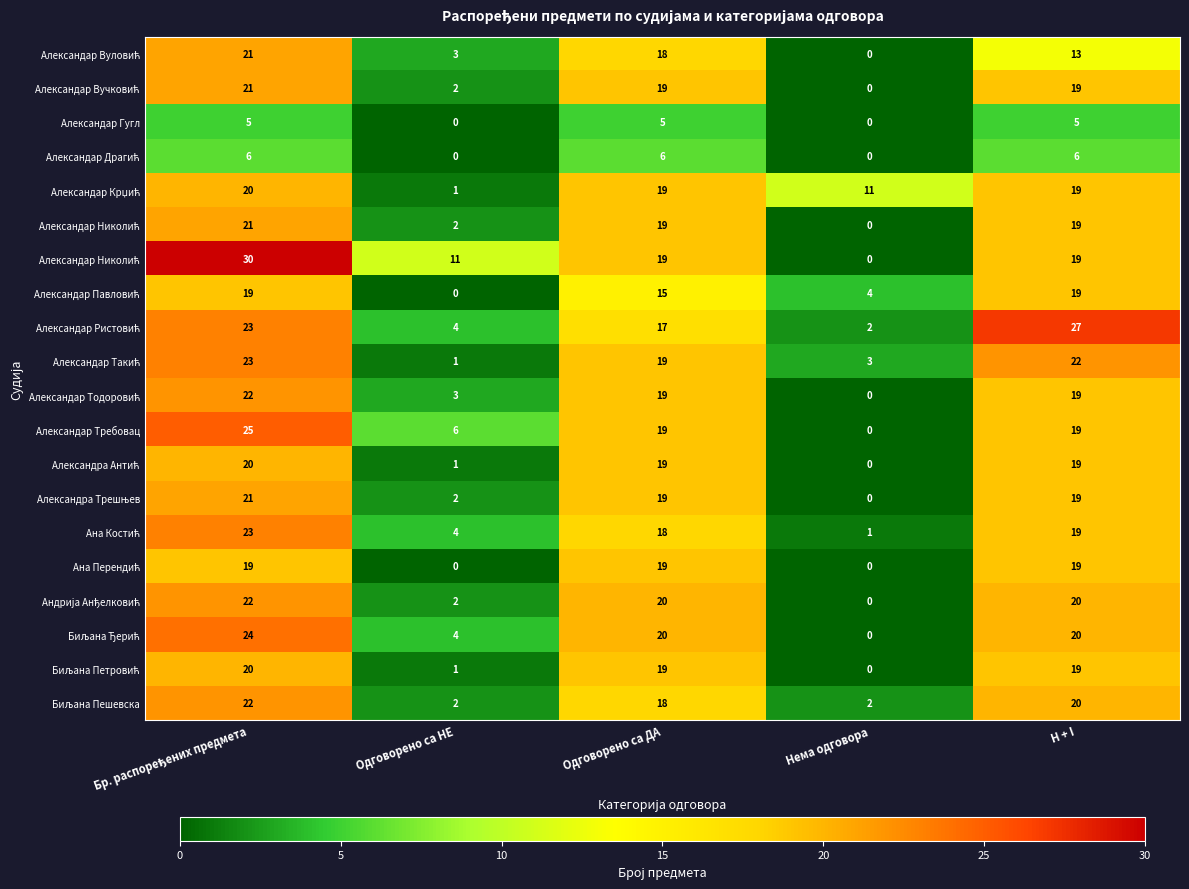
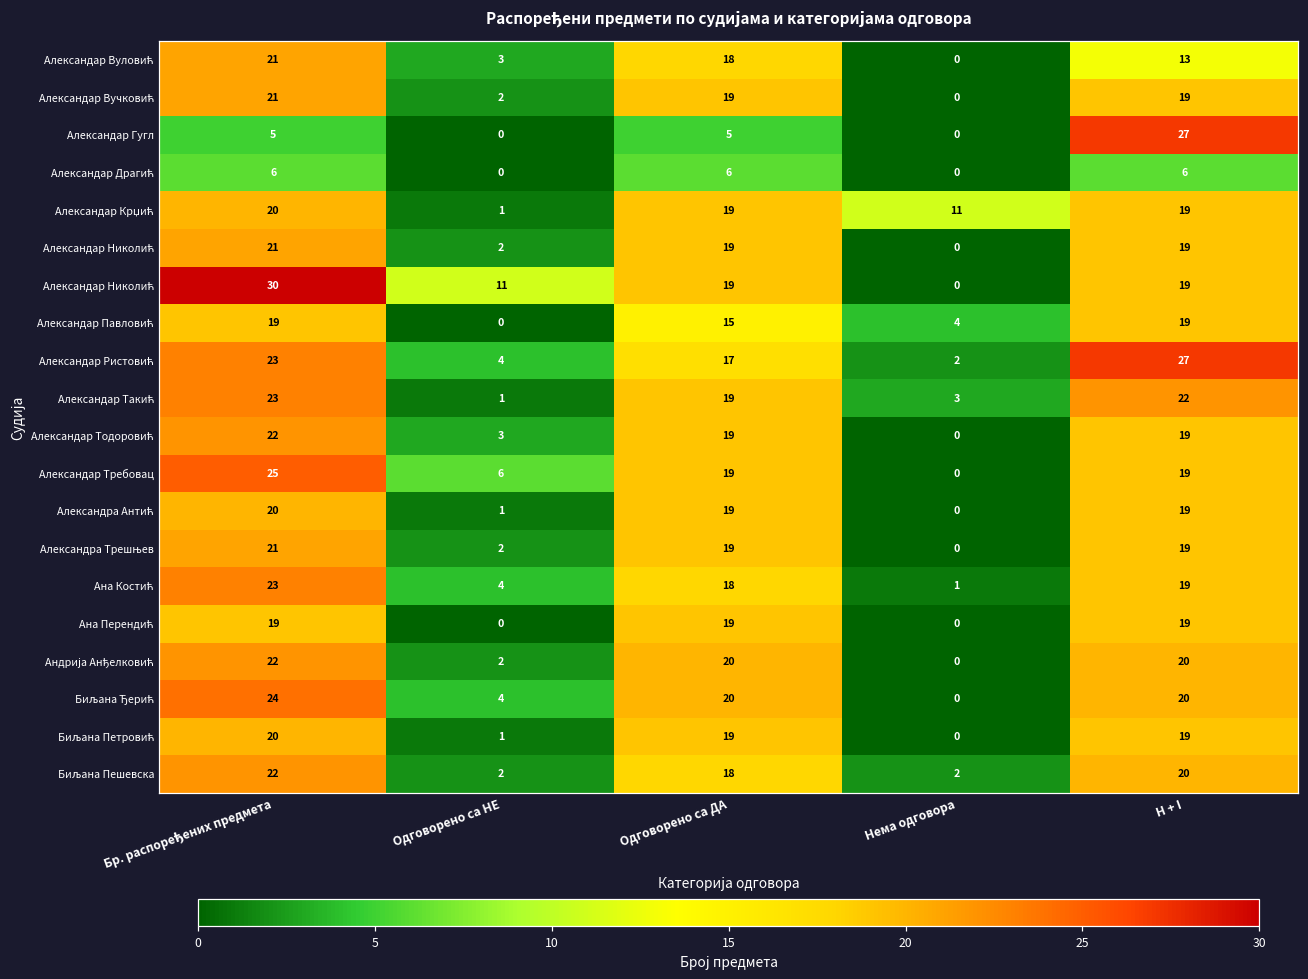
Александар Гугл, H + I: 5 -> 27
